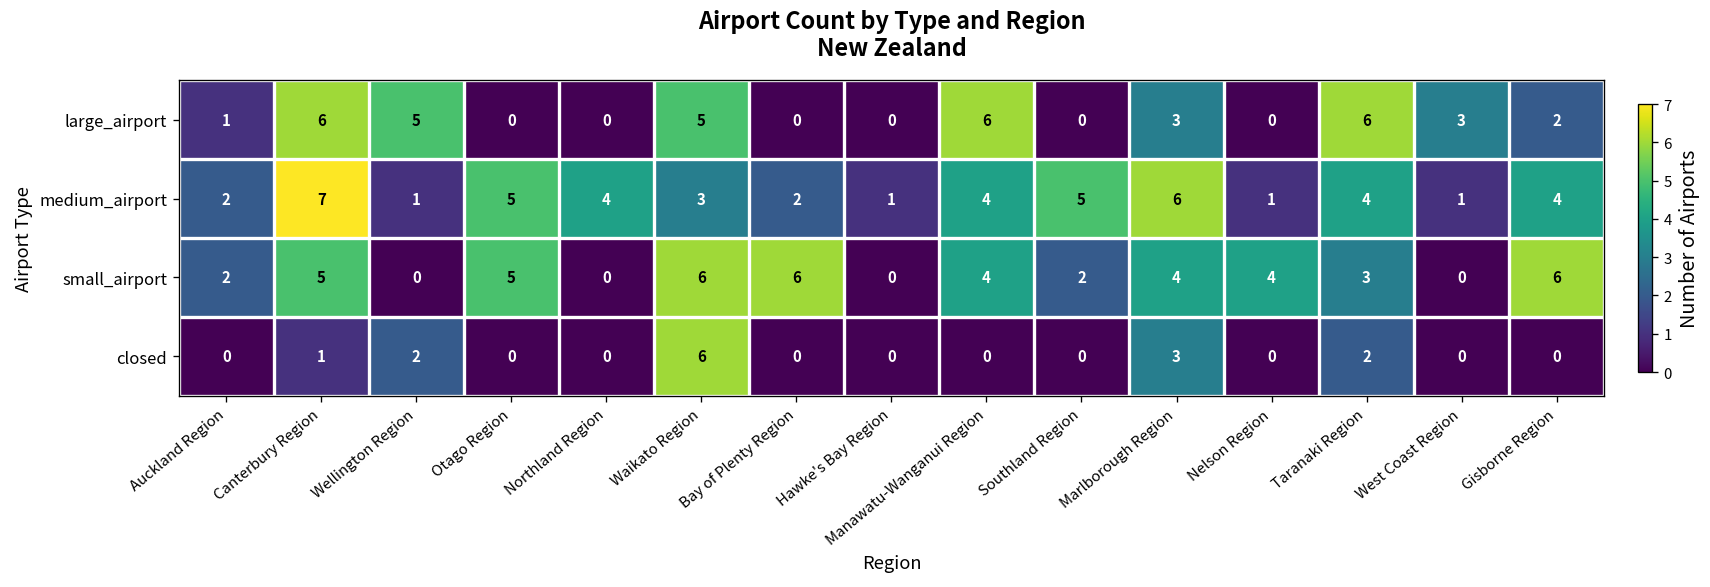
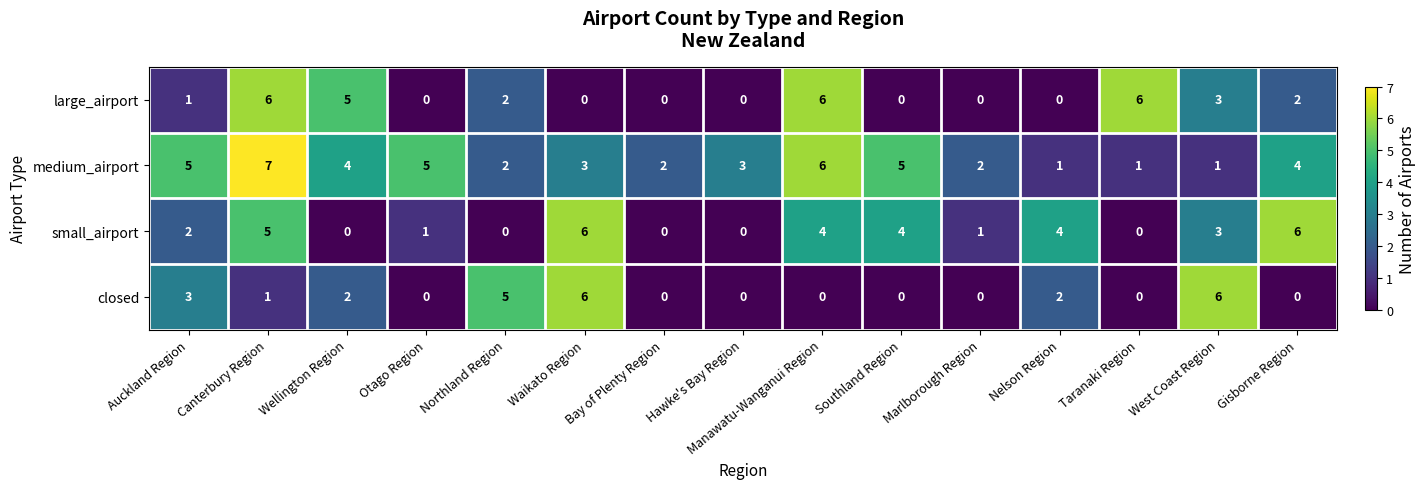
large_airport, Northland Region: 0 -> 2
large_airport, Waikato Region: 5 -> 0
large_airport, Marlborough Region: 3 -> 0
medium_airport, Auckland Region: 2 -> 5
medium_airport, Wellington Region: 1 -> 4
medium_airport, Northland Region: 4 -> 2
medium_airport, Hawke's Bay Region: 1 -> 3
medium_airport, Manawatu-Wanganui Region: 4 -> 6
medium_airport, Marlborough Region: 6 -> 2
medium_airport, Taranaki Region: 4 -> 1
small_airport, Otago Region: 5 -> 1
small_airport, Bay of Plenty Region: 6 -> 0
small_airport, Southland Region: 2 -> 4
small_airport, Marlborough Region: 4 -> 1
small_airport, Taranaki Region: 3 -> 0
small_airport, West Coast Region: 0 -> 3
closed, Auckland Region: 0 -> 3
closed, Northland Region: 0 -> 5
closed, Marlborough Region: 3 -> 0
closed, Nelson Region: 0 -> 2
closed, Taranaki Region: 2 -> 0
closed, West Coast Region: 0 -> 6
